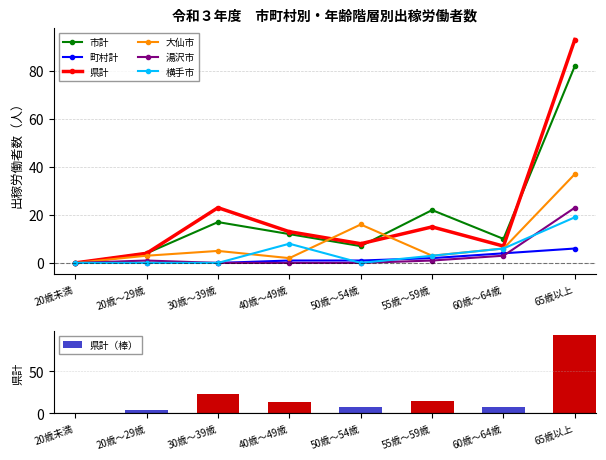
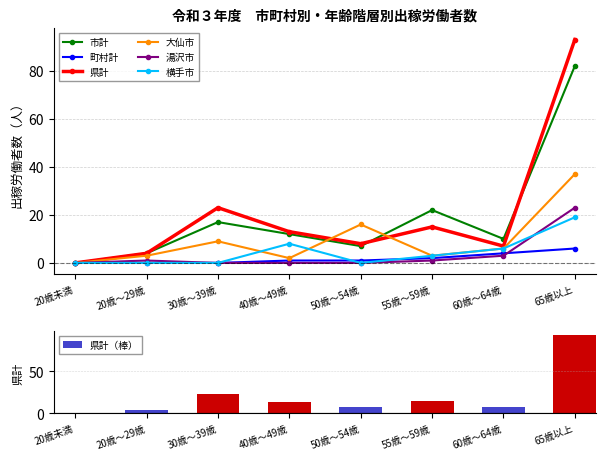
令和３年度 市町村別・年齢階層別出稼労働者数, 大仙市, 30歳～39歳: 5 -> 9
